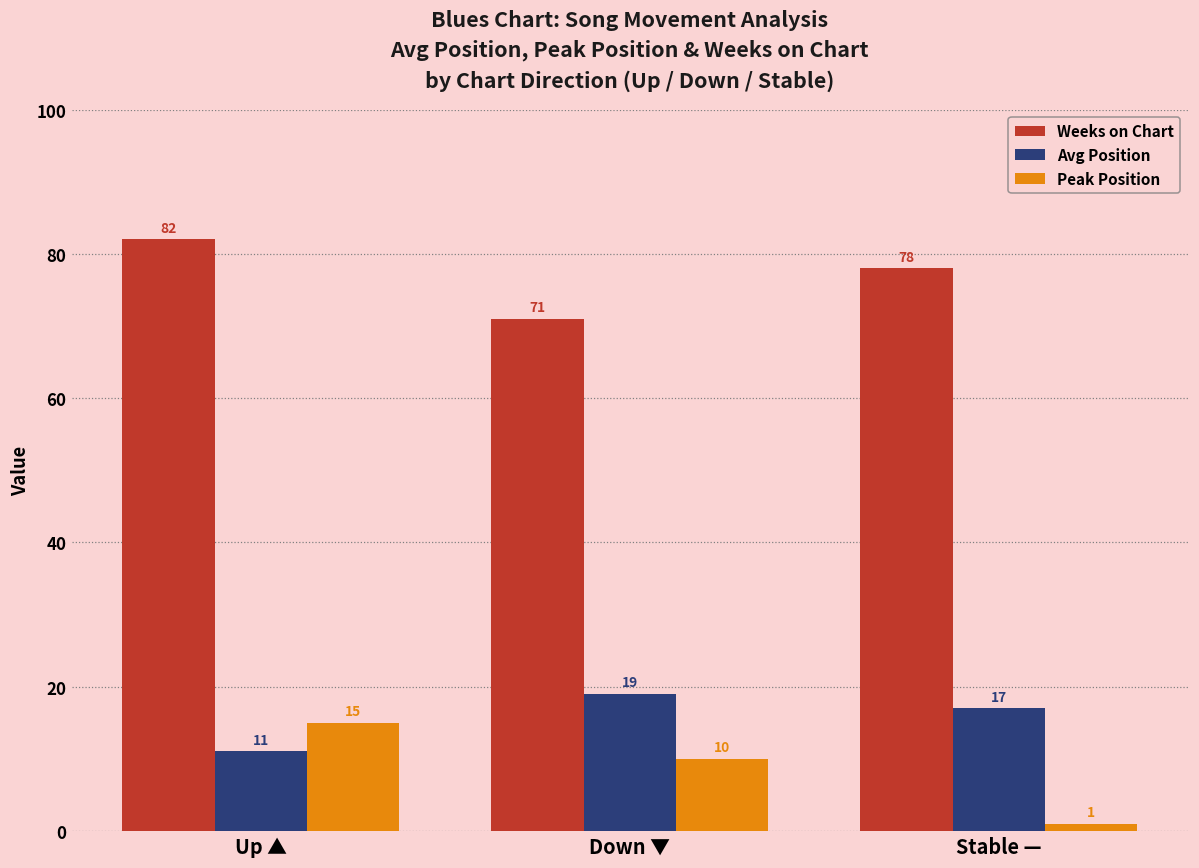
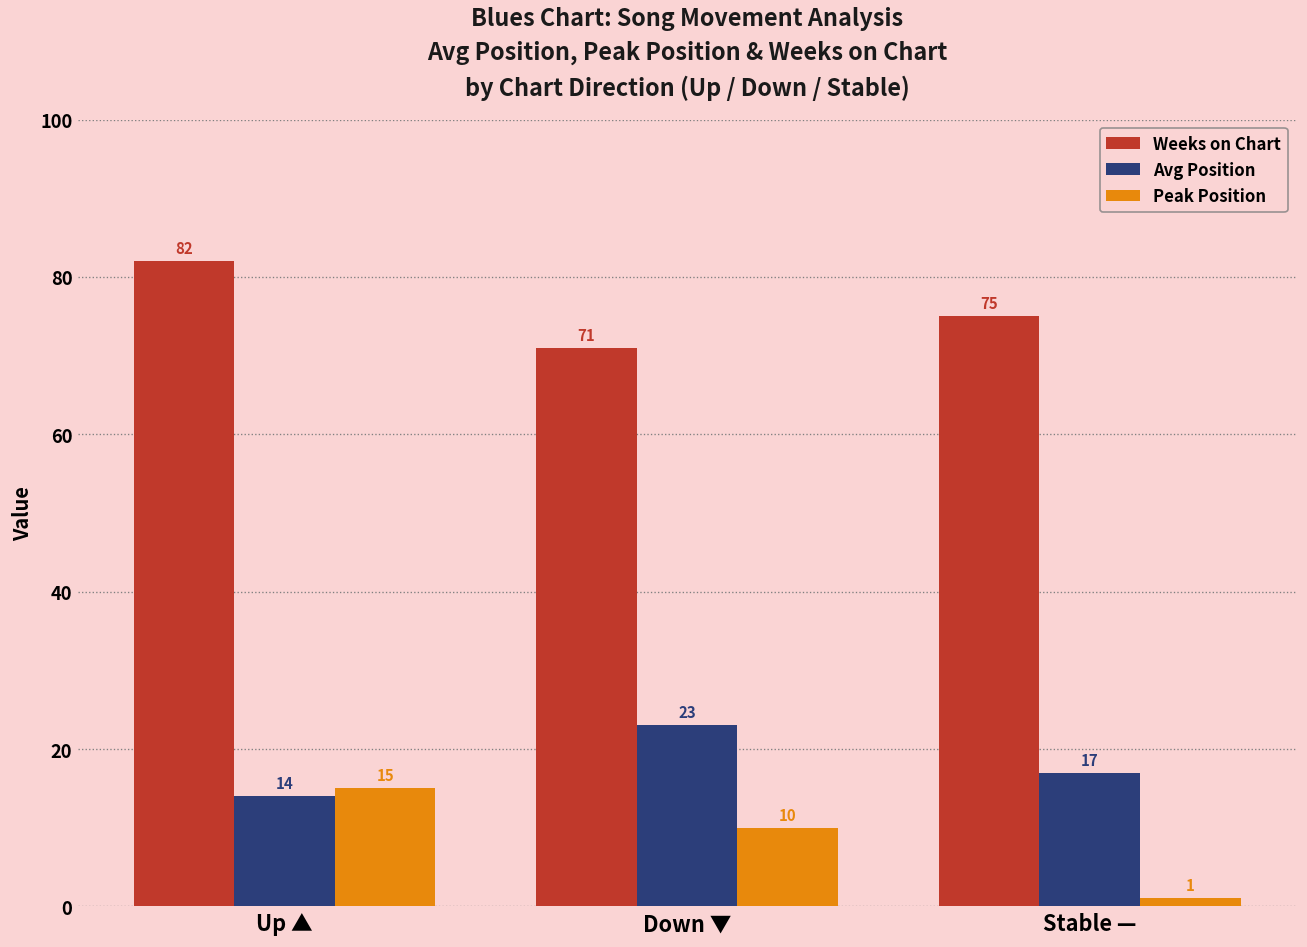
Avg Position, Up ▲: 11 -> 14
Avg Position, Down ▼: 19 -> 23
Weeks on Chart, Stable —: 78 -> 75
